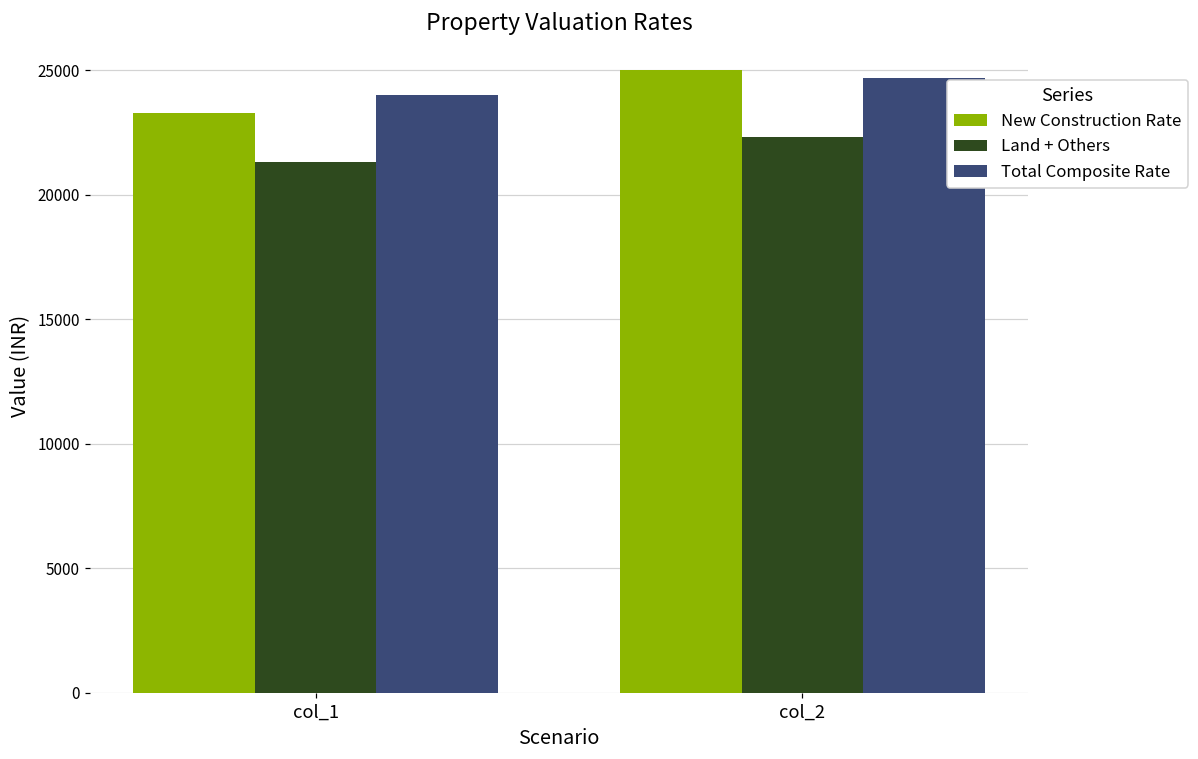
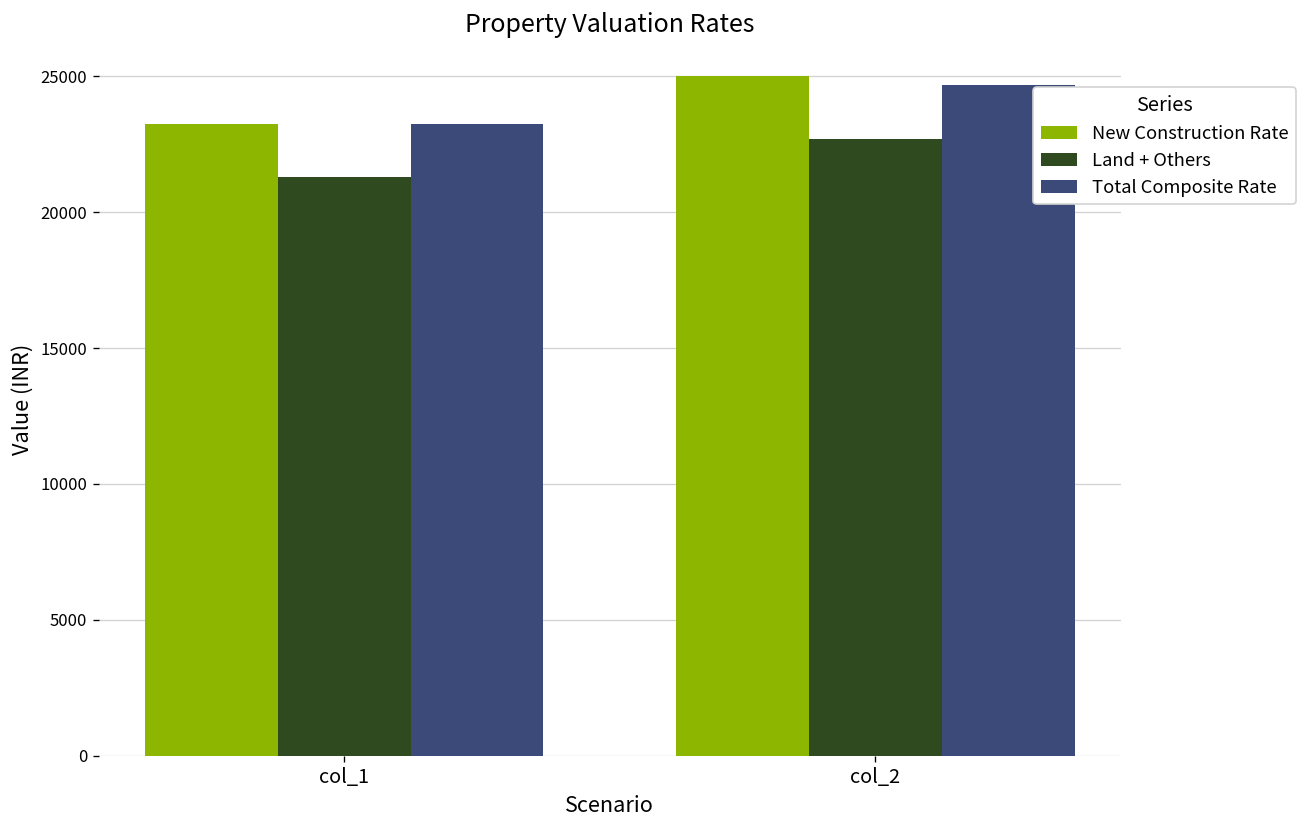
Total Composite Rate, col_1: 24000 -> 23200
Land + Others, col_2: 22300 -> 22700
